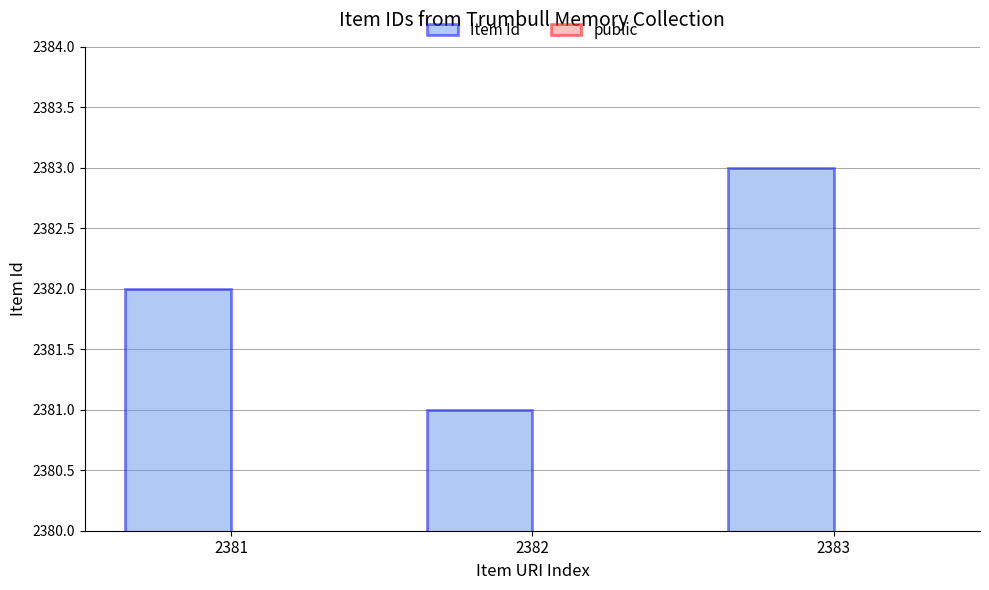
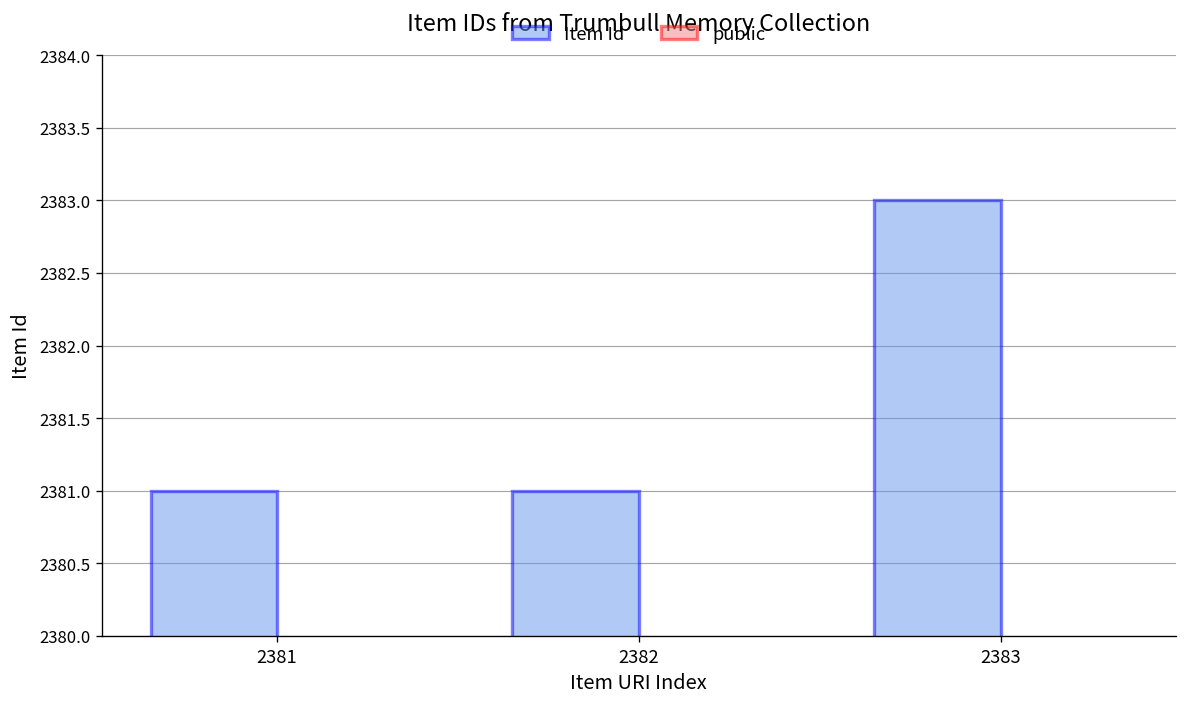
Item Id, 2381: 2382 -> 2381
